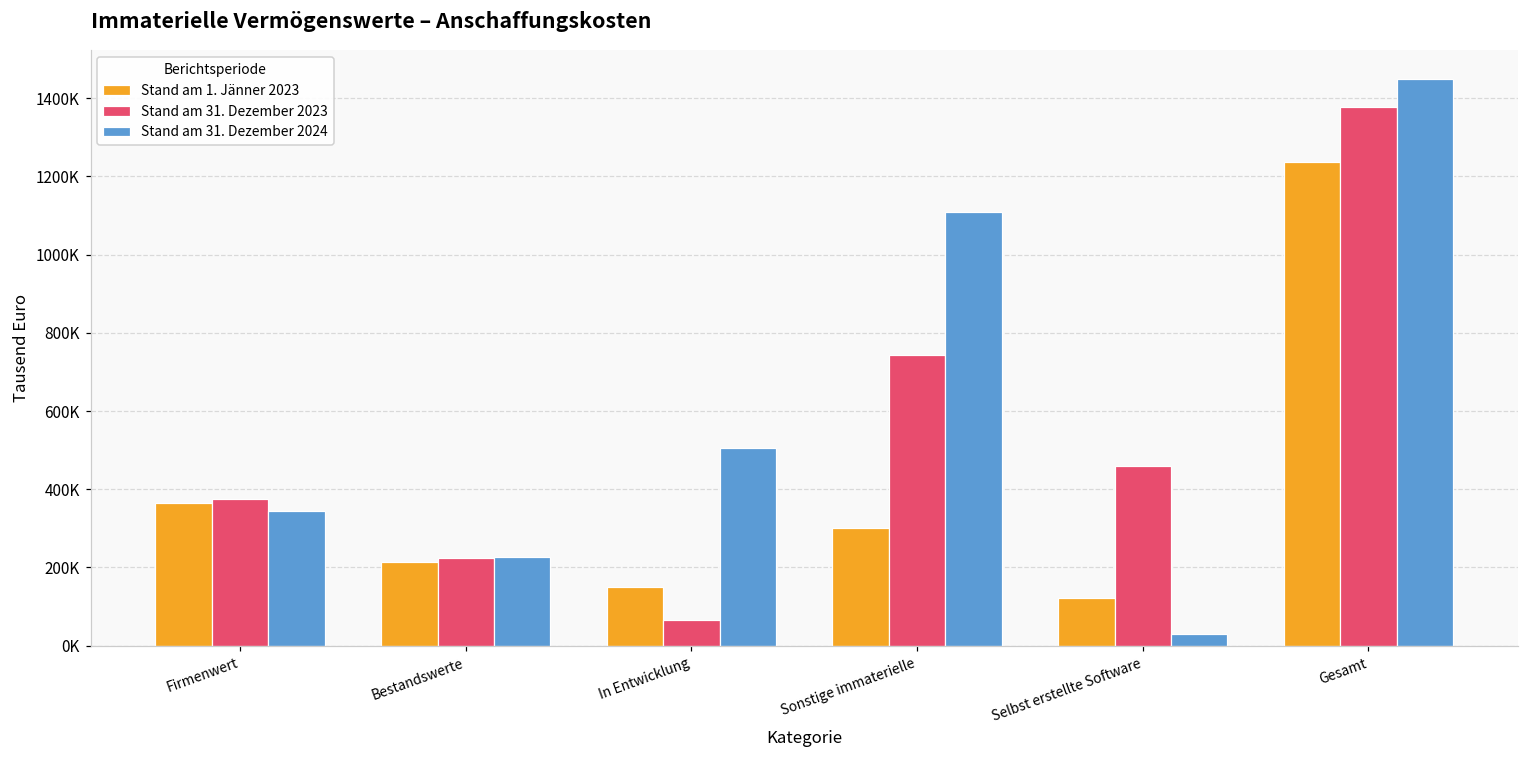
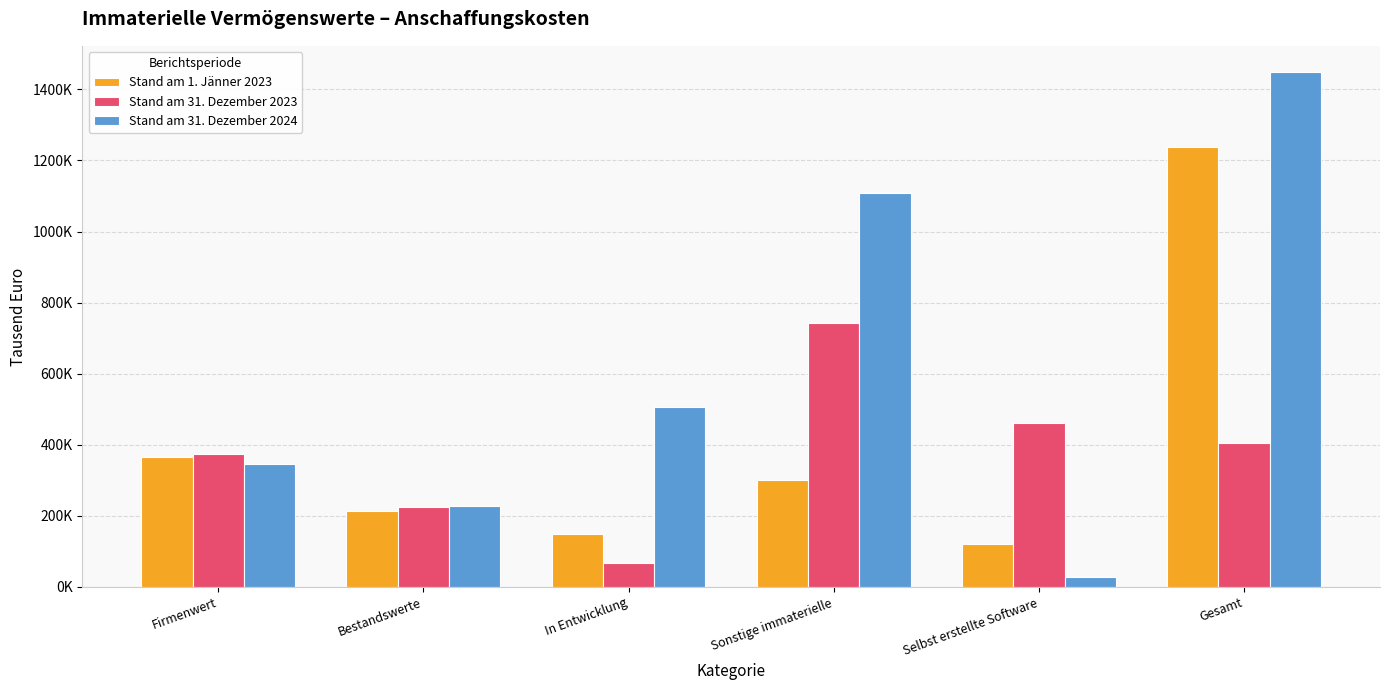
Stand am 31. Dezember 2023, Gesamt: 1380000 -> 410000
